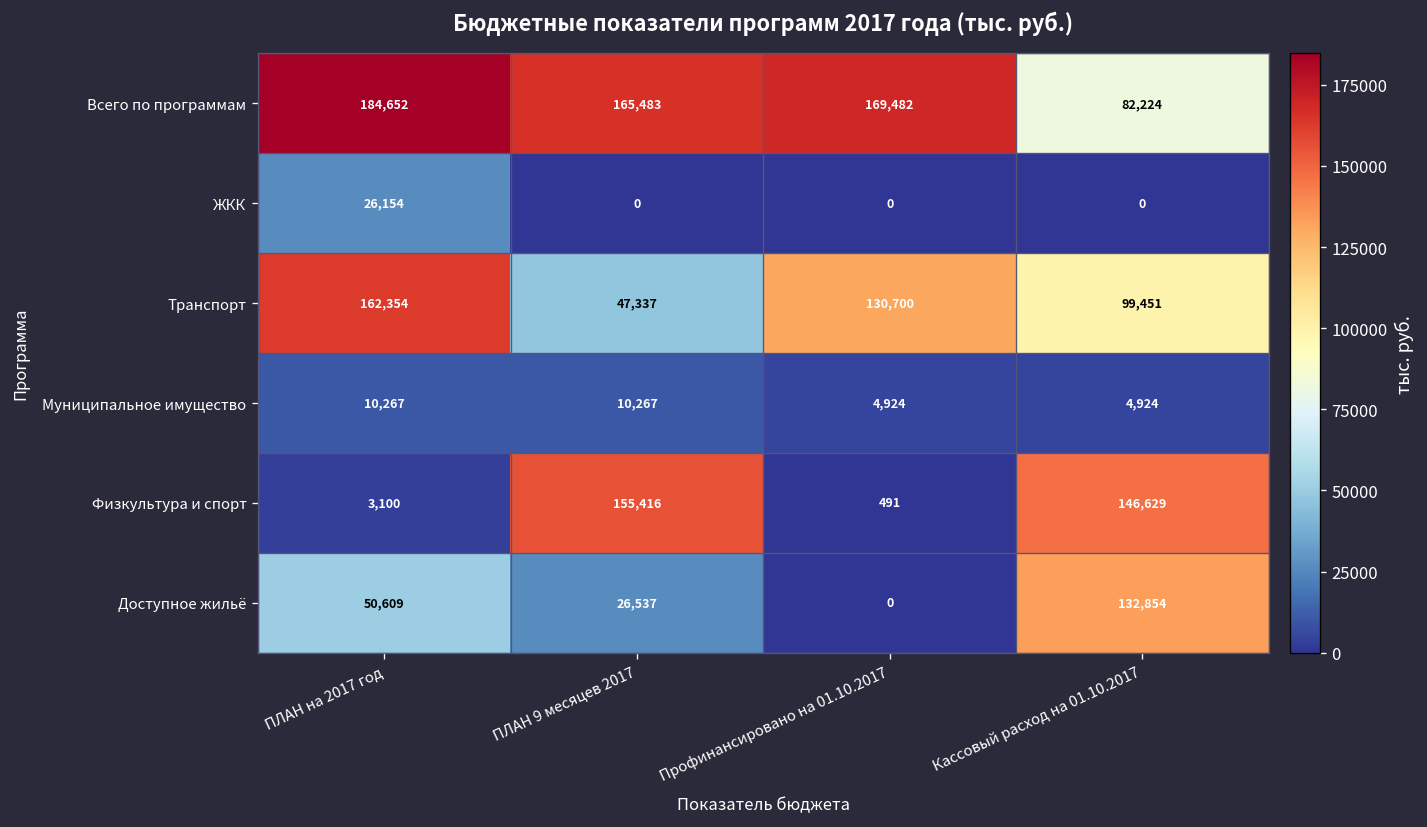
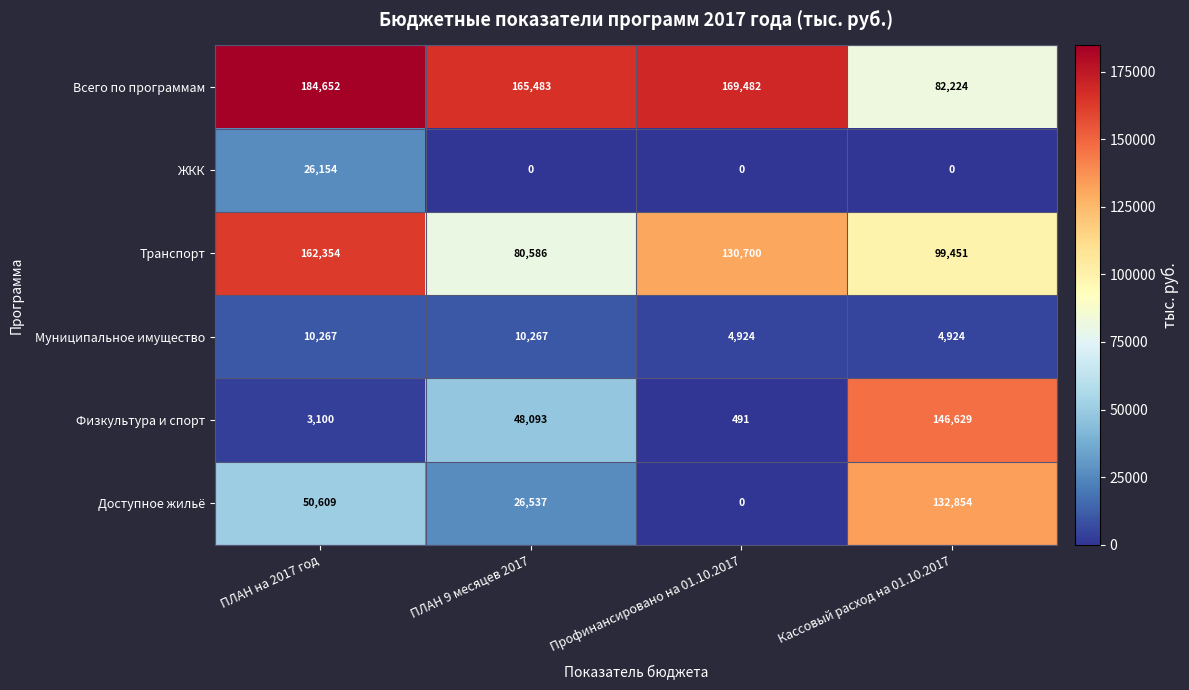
Транспорт, ПЛАН 9 месяцев 2017: 47,337 -> 80,586
Физкультура и спорт, ПЛАН 9 месяцев 2017: 155,416 -> 48,093
